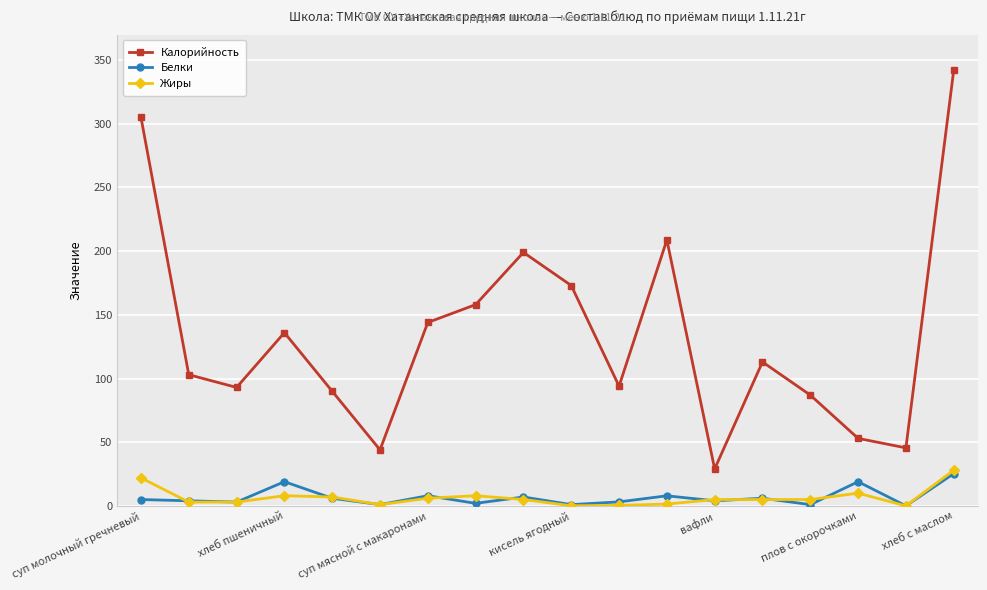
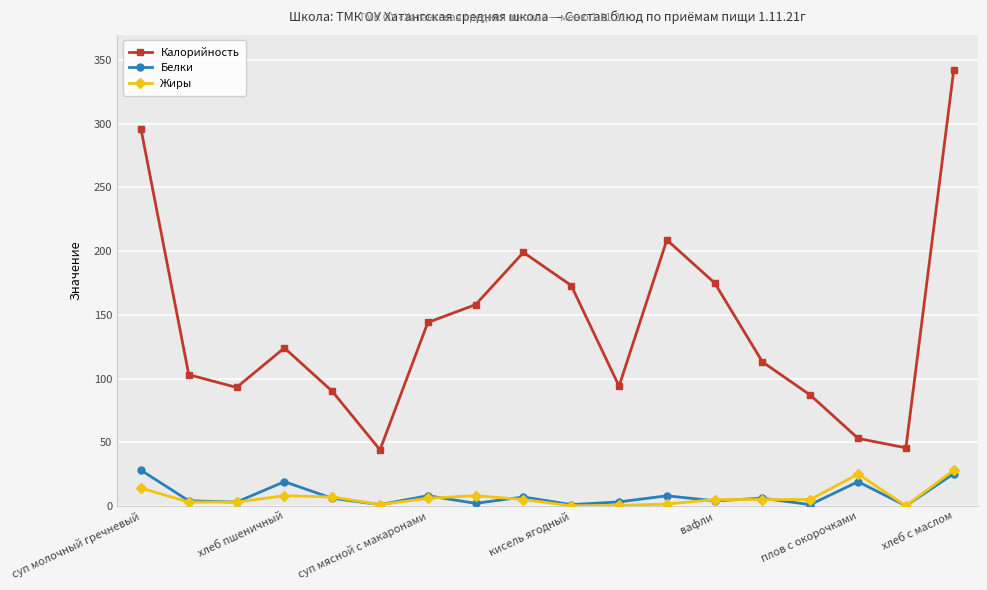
Калорийность, суп молочный гречневый: 305 -> 296
Белки, суп молочный гречневый: 5 -> 28
Жиры, суп молочный гречневый: 22 -> 14
Калорийность, хлеб пшеничный: 136 -> 124
Калорийность, вафли: 29 -> 175
Жиры, плов с окорочками: 10 -> 25
